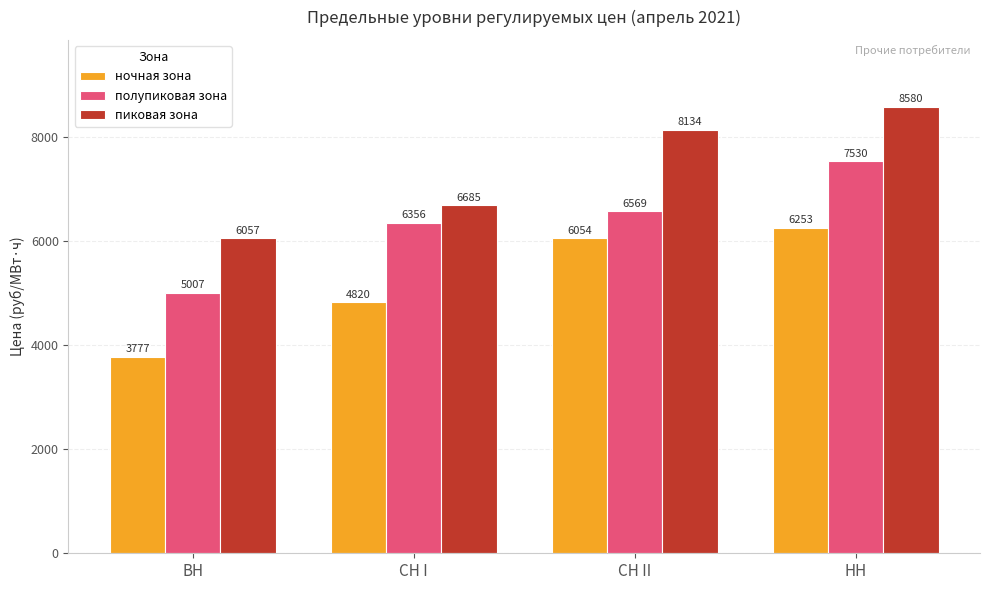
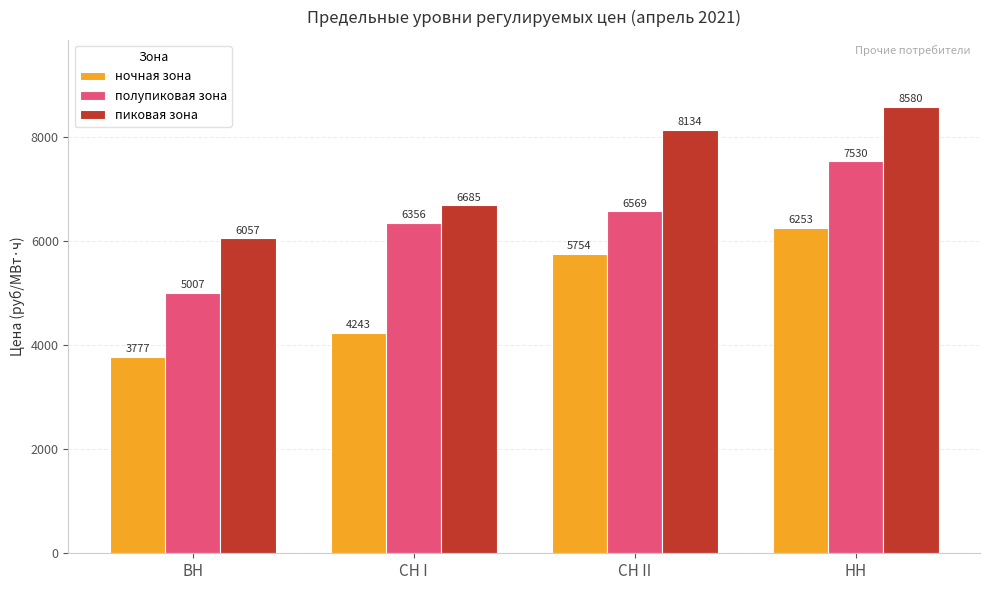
ночная зона, СН I: 4820 -> 4243
ночная зона, СН II: 6054 -> 5754
